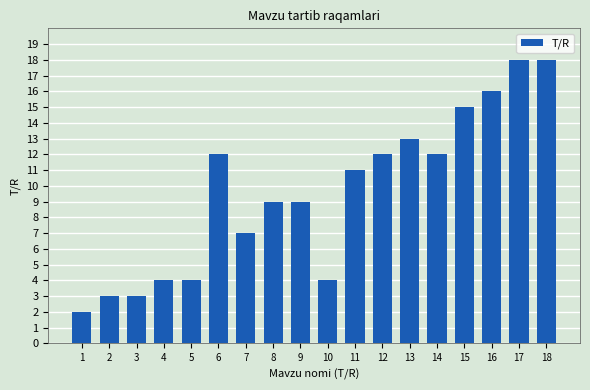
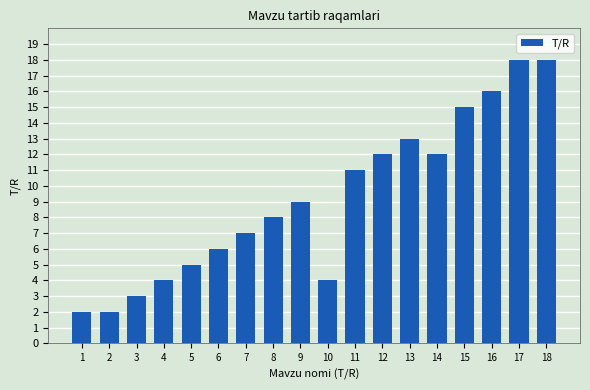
2: 3 -> 2
5: 4 -> 5
6: 12 -> 6
8: 9 -> 8
